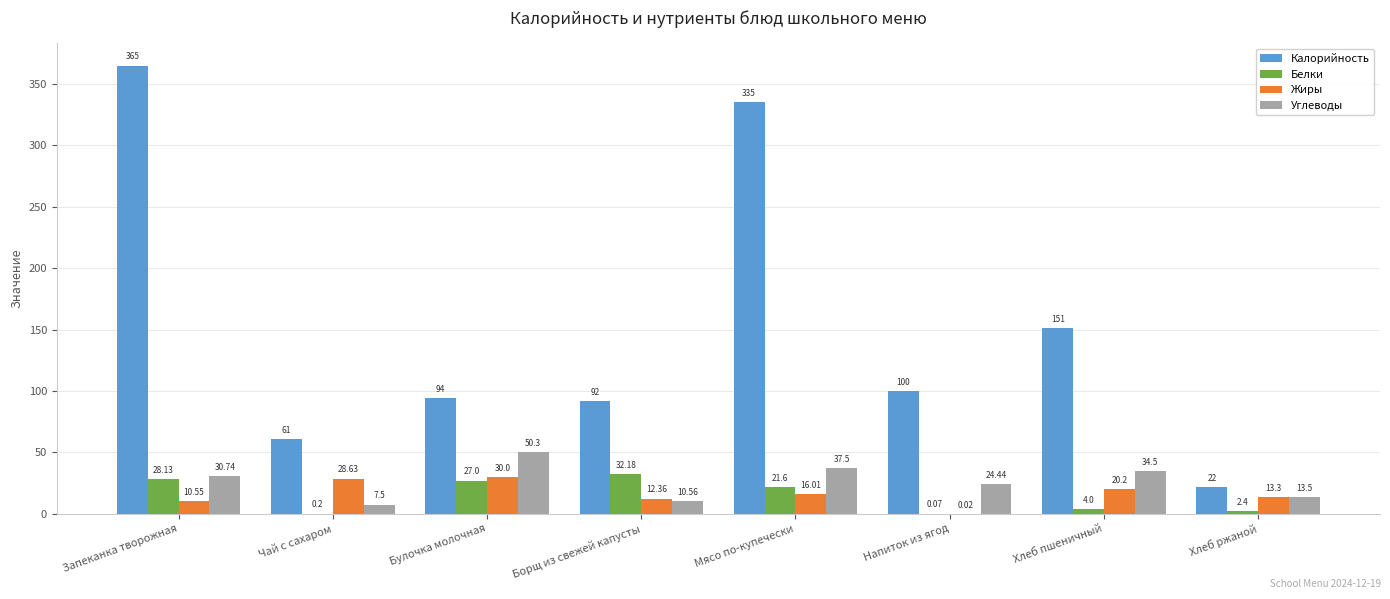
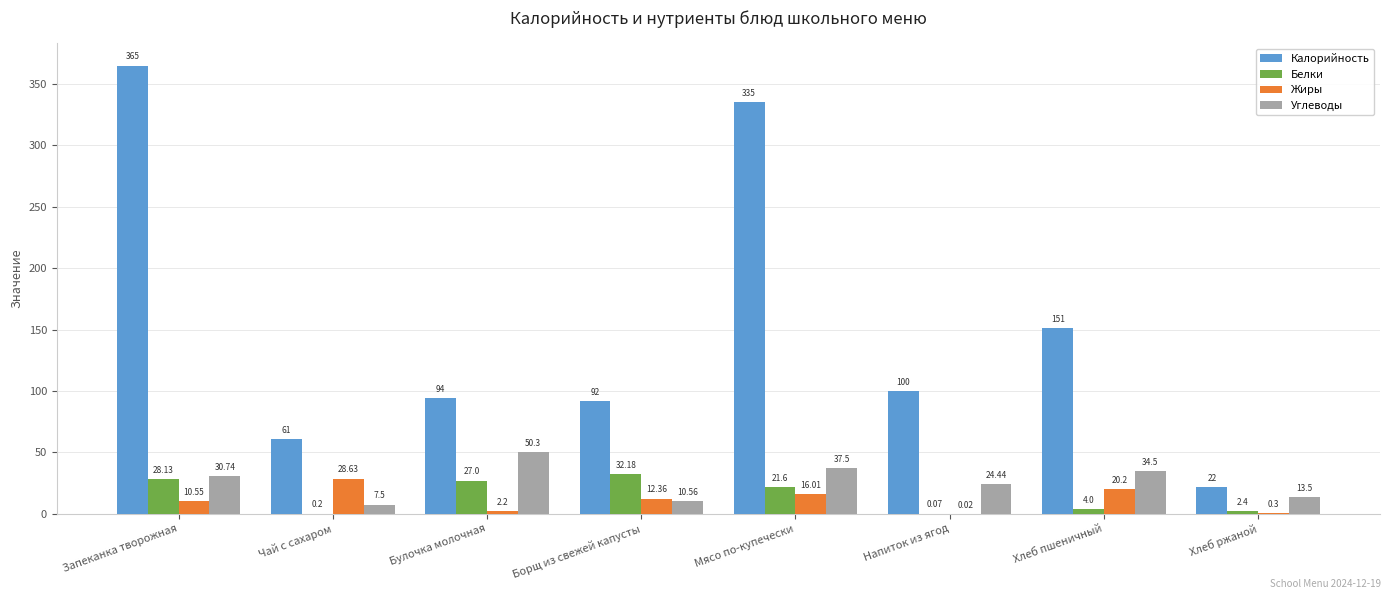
Жиры, Булочка молочная: 30.0 -> 2.2
Жиры, Хлеб ржаной: 13.3 -> 0.3
